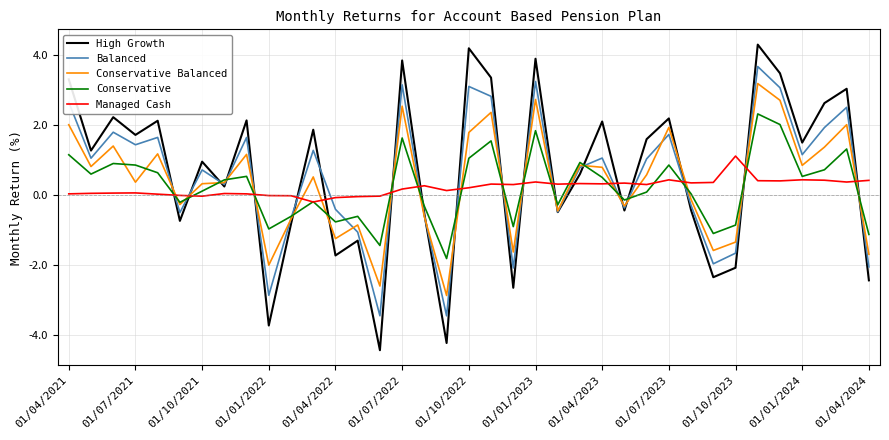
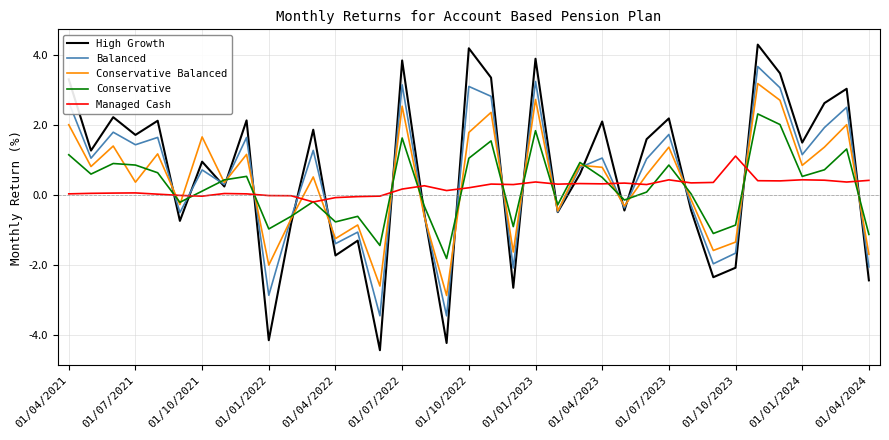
Conservative Balanced, 01/10/2021: 0.3 -> 1.7
High Growth, 01/01/2022: -3.7 -> -4.1
Balanced, 01/04/2022: -0.4 -> -1.4
Conservative Balanced, 01/07/2023: 1.9 -> 1.4
